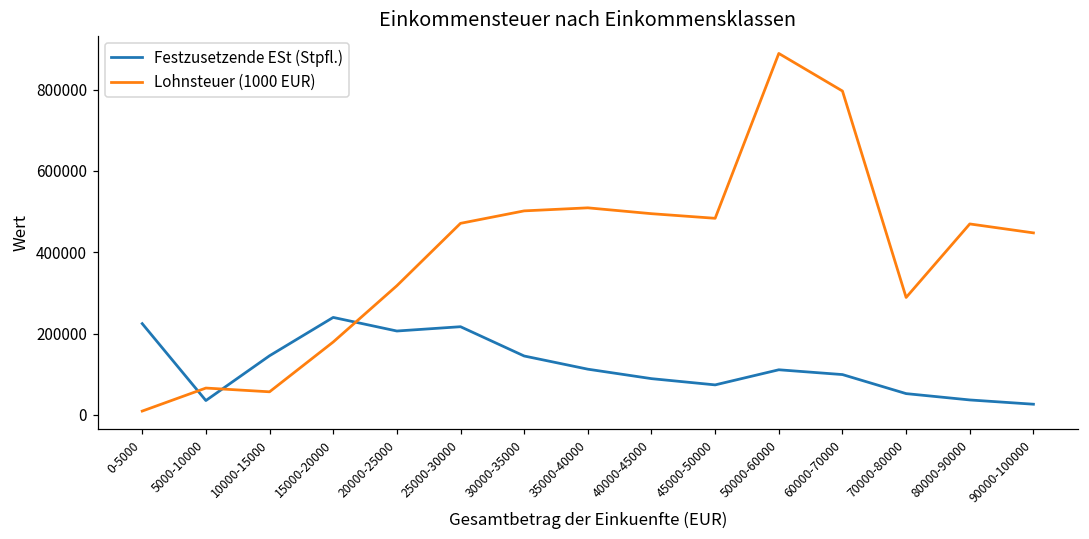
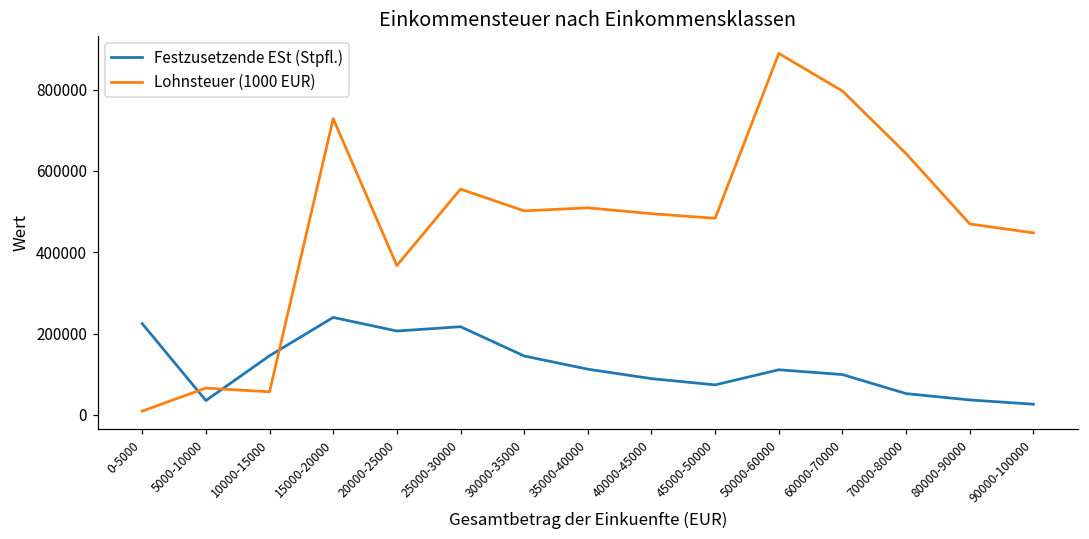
Lohnsteuer (1000 EUR), 15000-20000: 180000 -> 730000
Lohnsteuer (1000 EUR), 20000-25000: 320000 -> 370000
Lohnsteuer (1000 EUR), 25000-30000: 470000 -> 560000
Lohnsteuer (1000 EUR), 70000-80000: 290000 -> 640000
